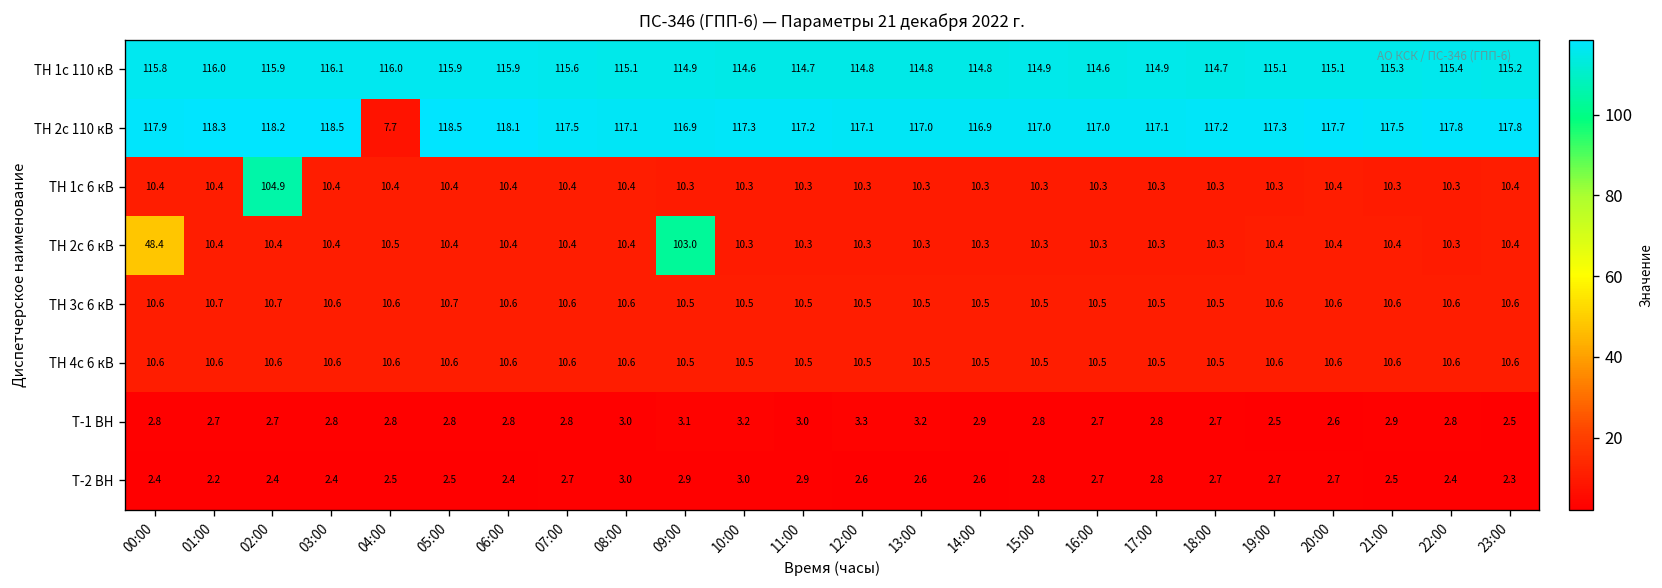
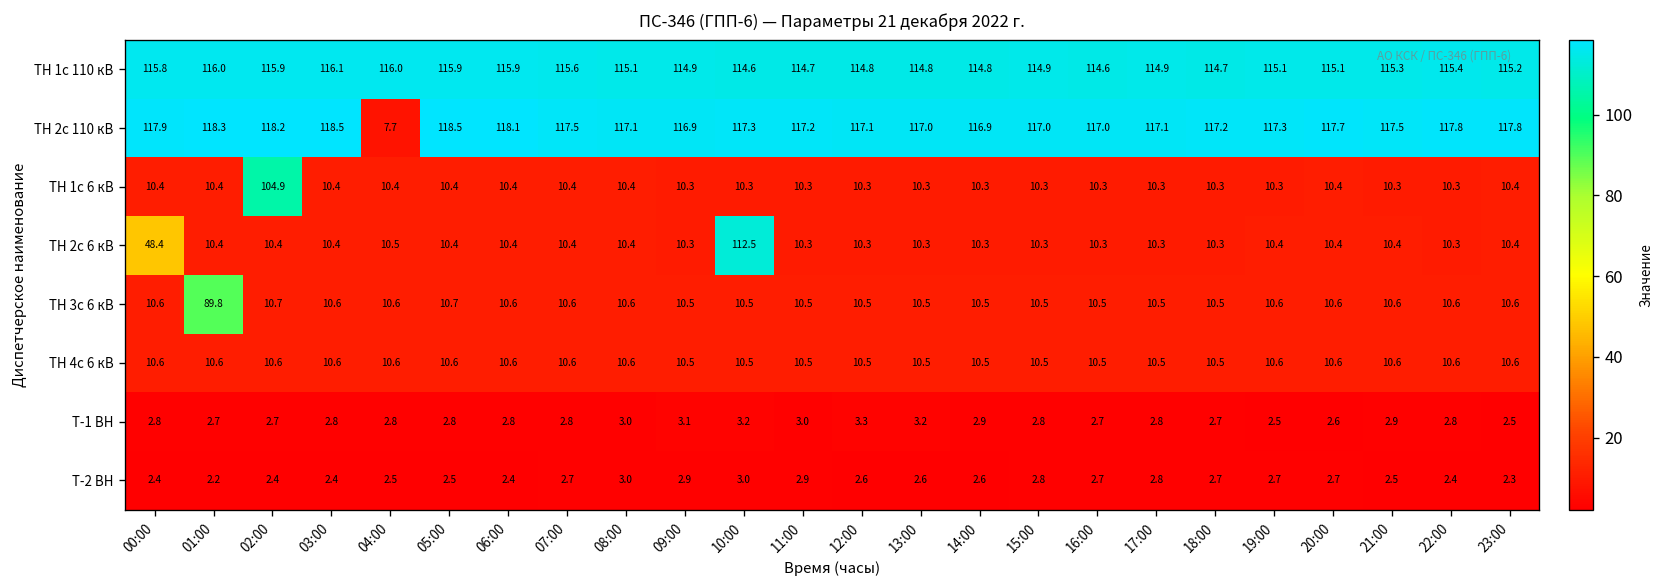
ТН 2с 6 кВ, 09:00: 103.0 -> 10.3
ТН 2с 6 кВ, 10:00: 10.3 -> 112.5
ТН 3с 6 кВ, 01:00: 10.7 -> 89.8
